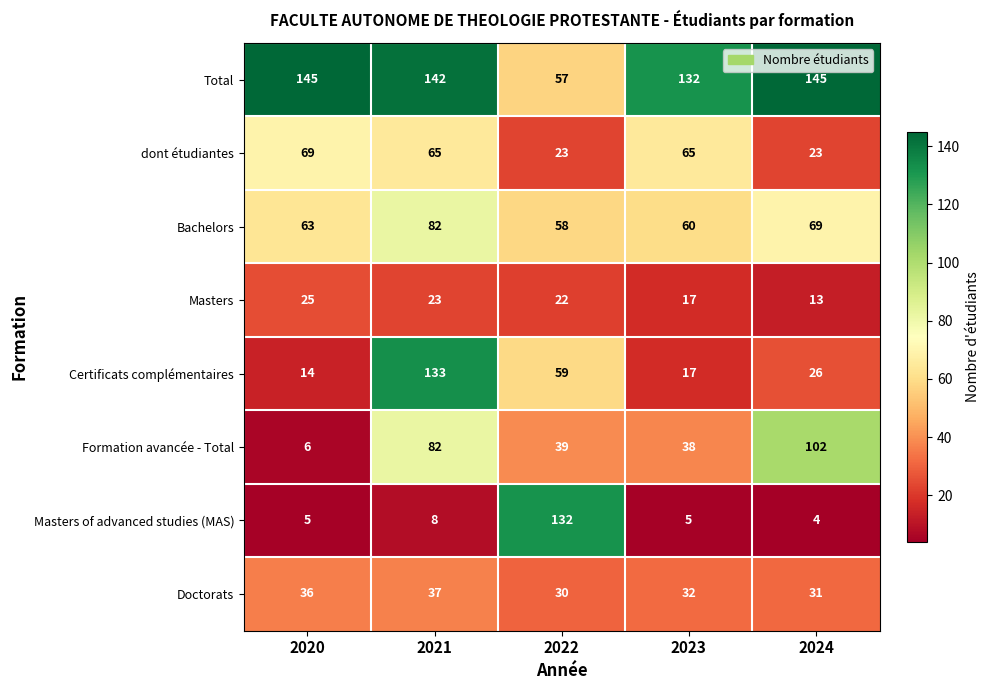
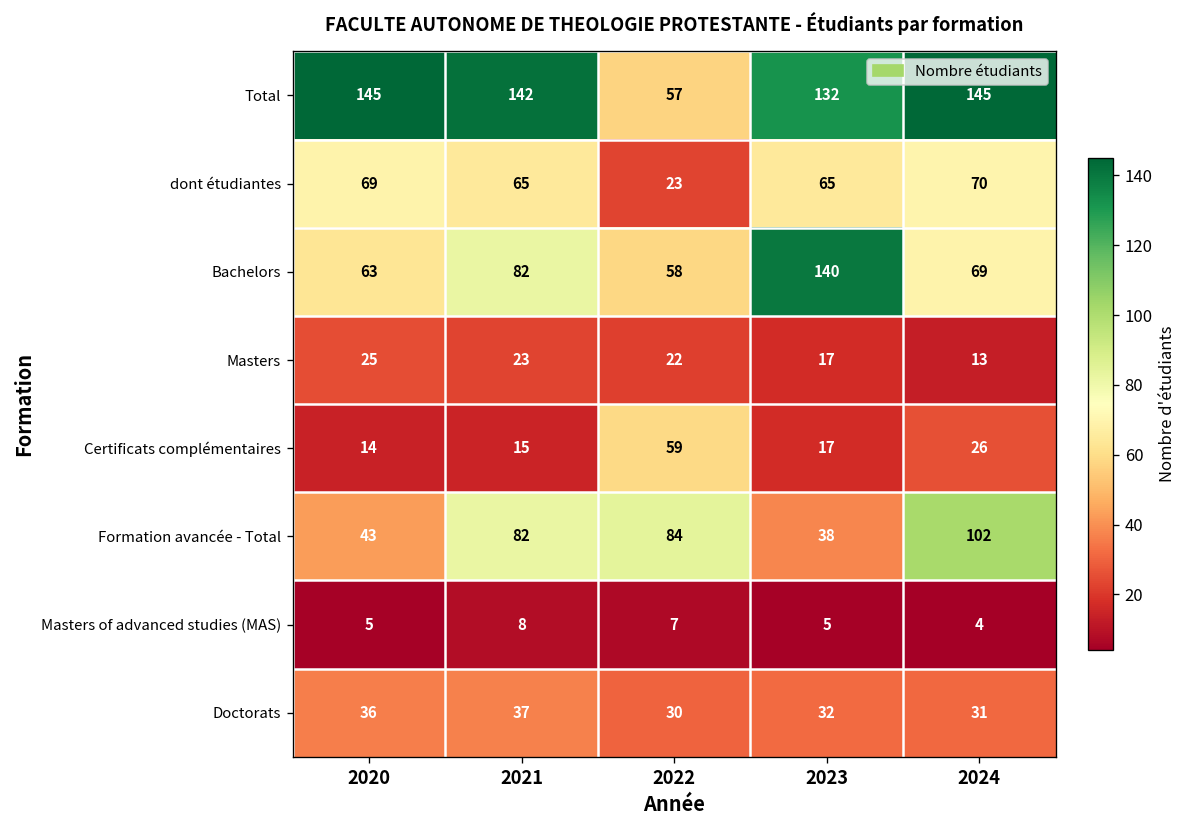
dont étudiantes, 2024: 23 -> 70
Bachelors, 2023: 60 -> 140
Certificats complémentaires, 2021: 133 -> 15
Formation avancée - Total, 2020: 6 -> 43
Formation avancée - Total, 2022: 39 -> 84
Masters of advanced studies (MAS), 2022: 132 -> 7
